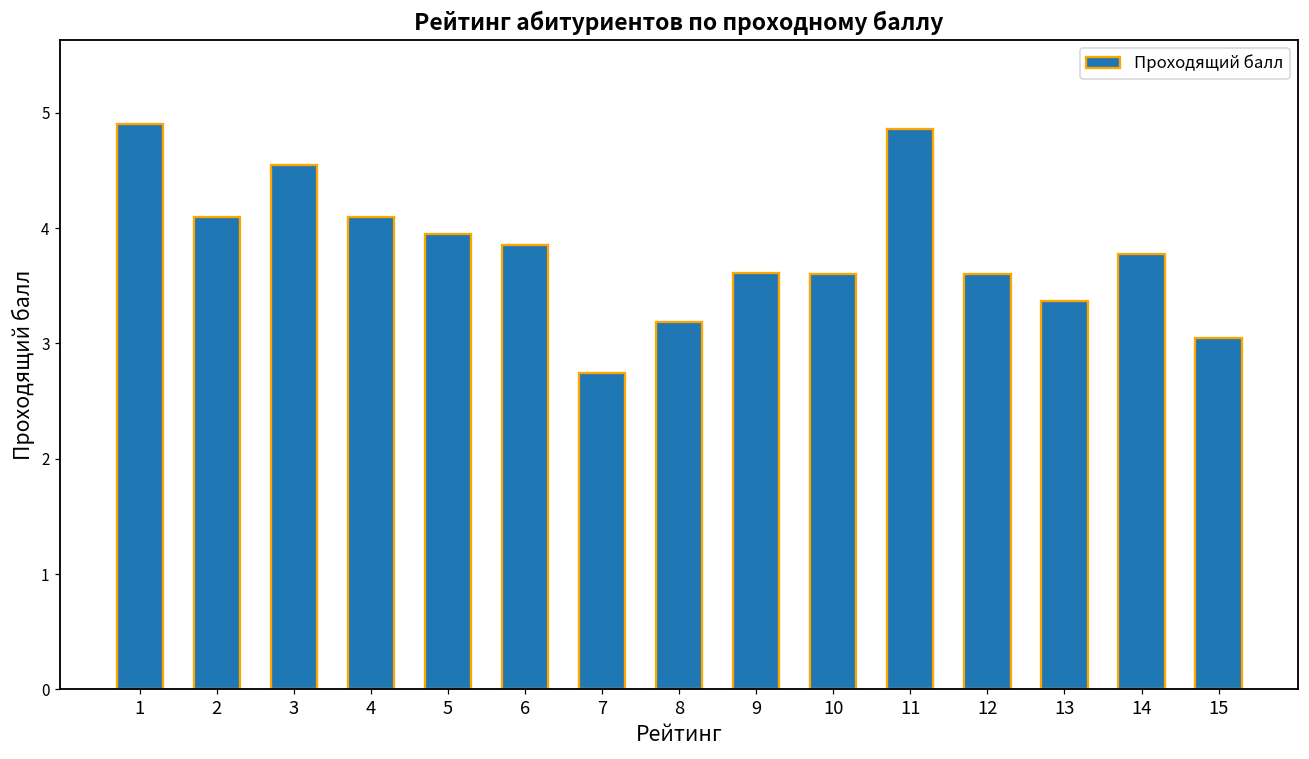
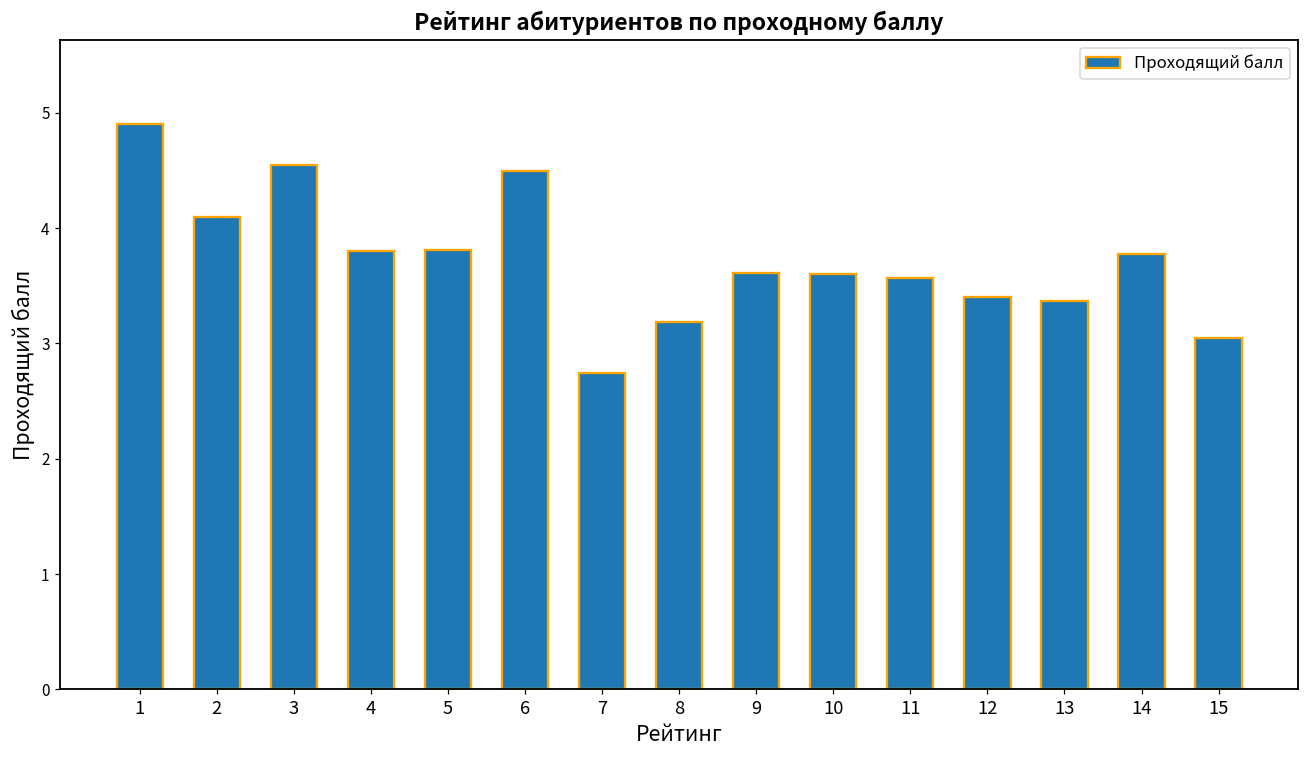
4: 4.1 -> 3.8
5: 3.95 -> 3.81
6: 3.85 -> 4.50
11: 4.86 -> 3.57
12: 3.6 -> 3.4
